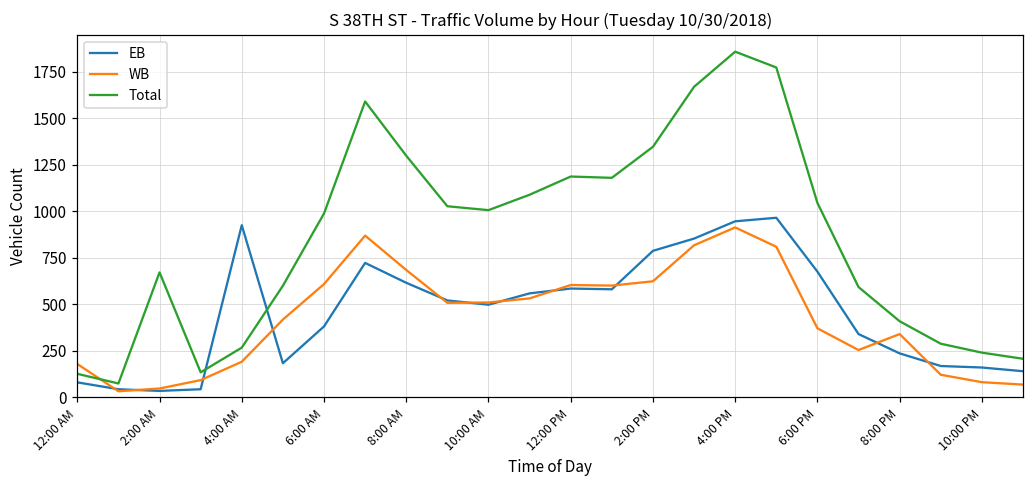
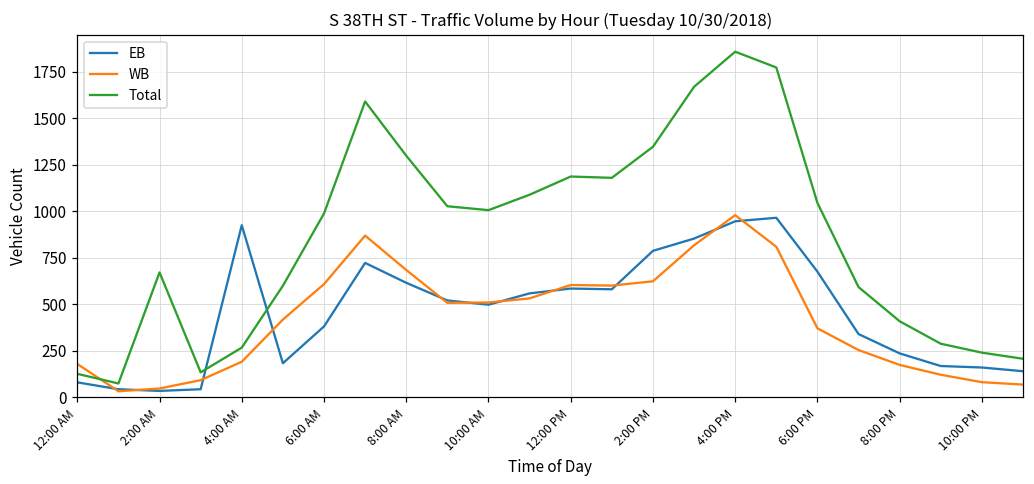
WB, 4:00 PM: 910 -> 980
WB, 8:00 PM: 340 -> 170
